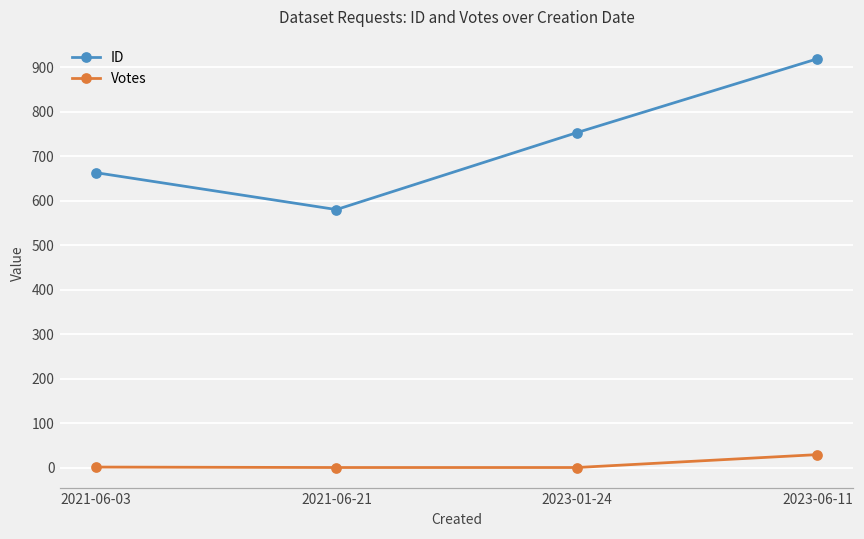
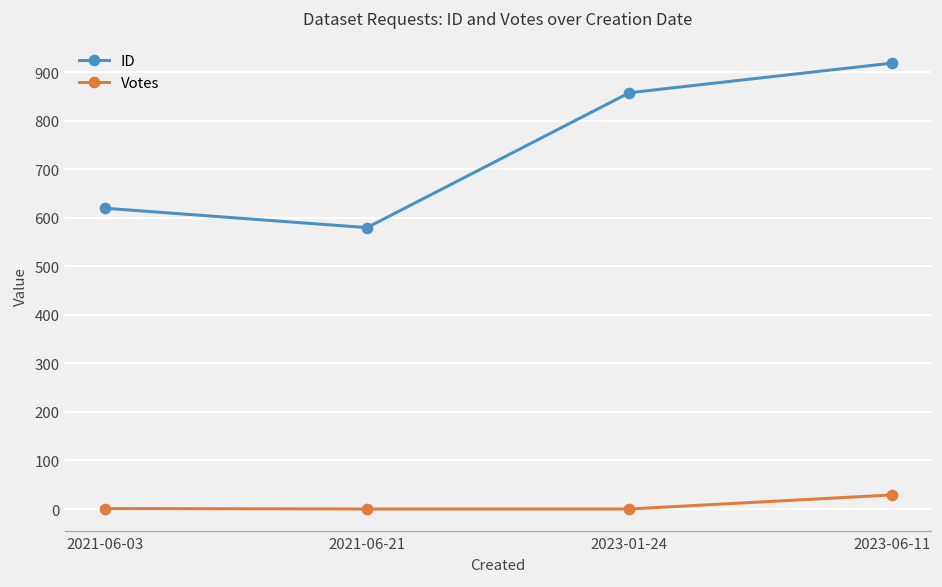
ID, 2021-06-03: 660 -> 620
ID, 2023-01-24: 750 -> 860
